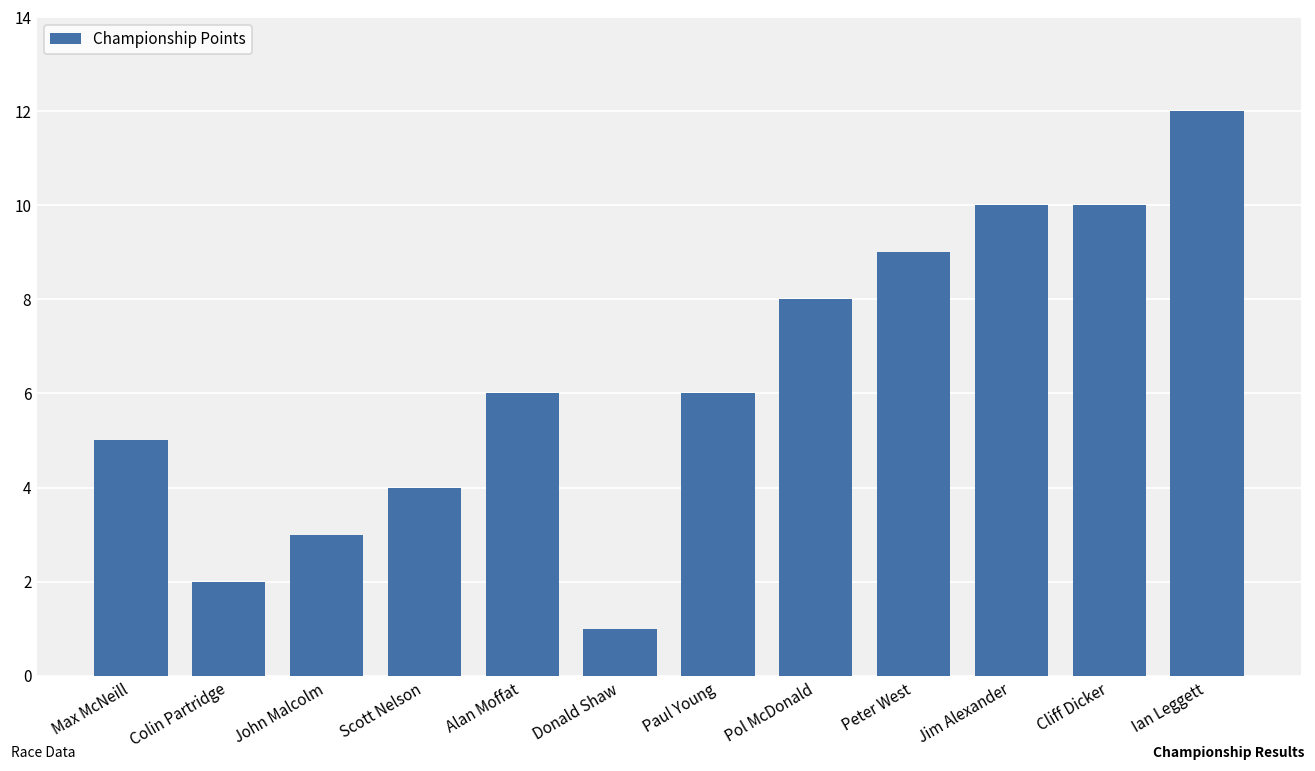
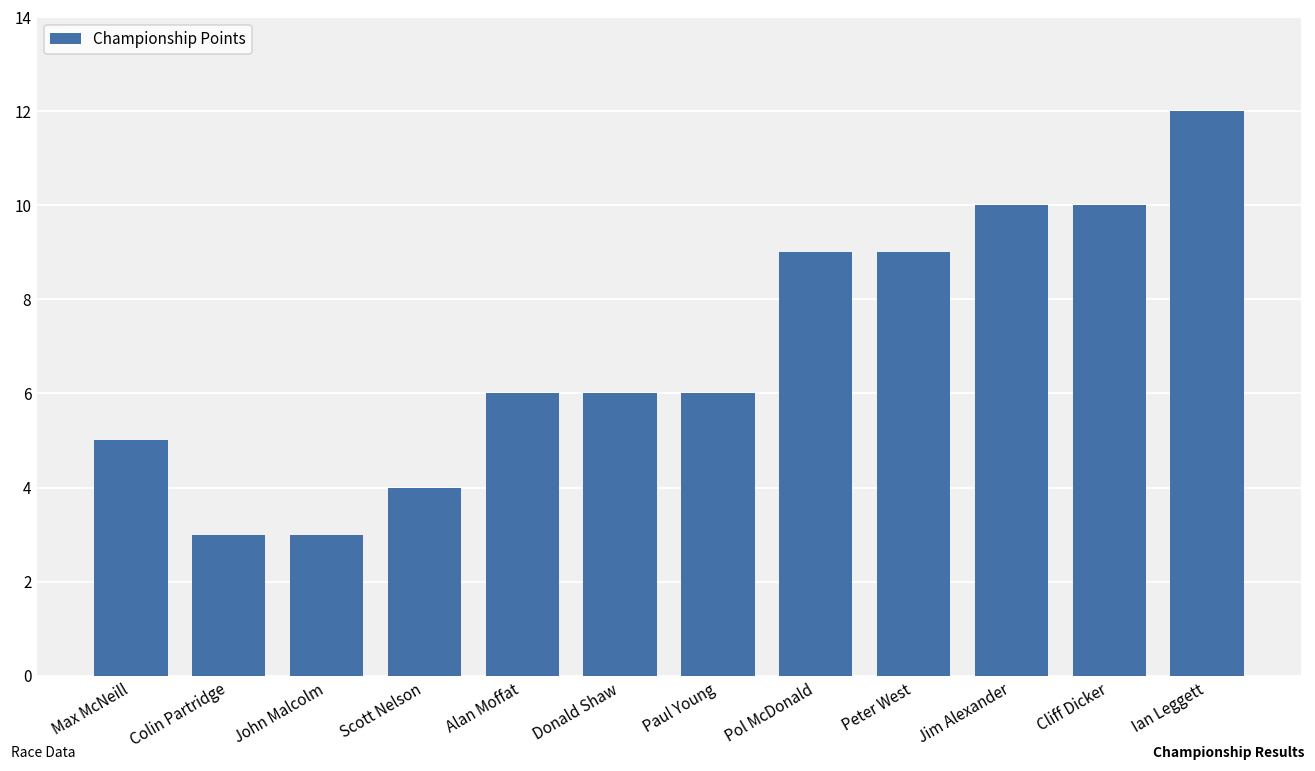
Colin Partridge: 2 -> 3
Donald Shaw: 1 -> 6
Pol McDonald: 8 -> 9
